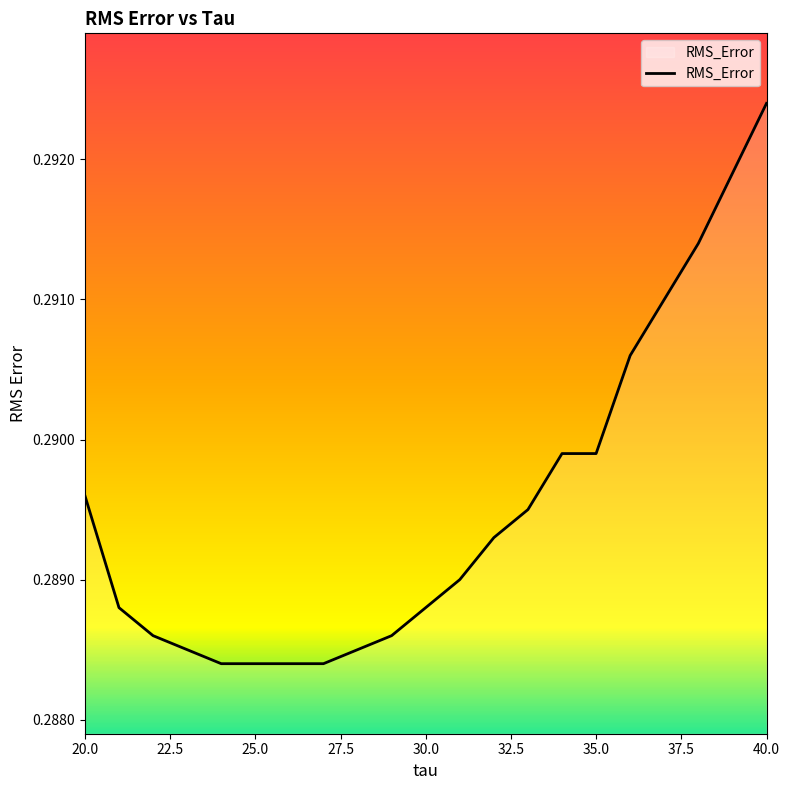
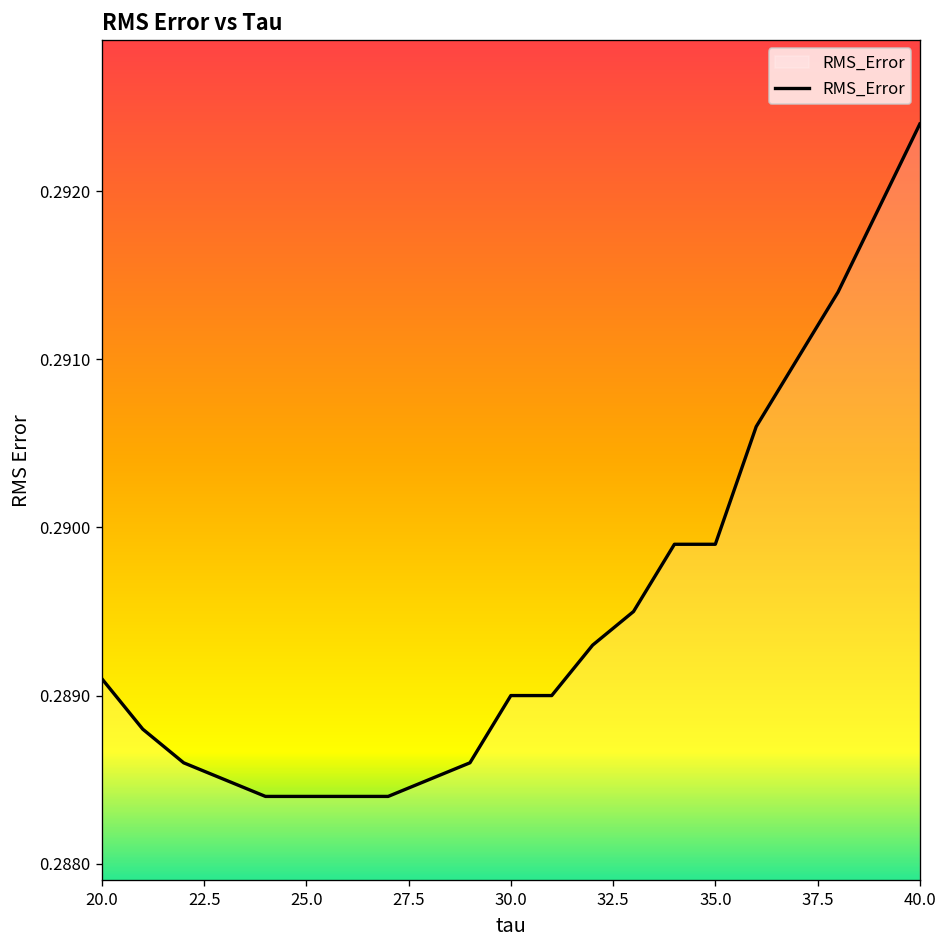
20.0: 0.2896 -> 0.2891
30.0: 0.2888 -> 0.2890
